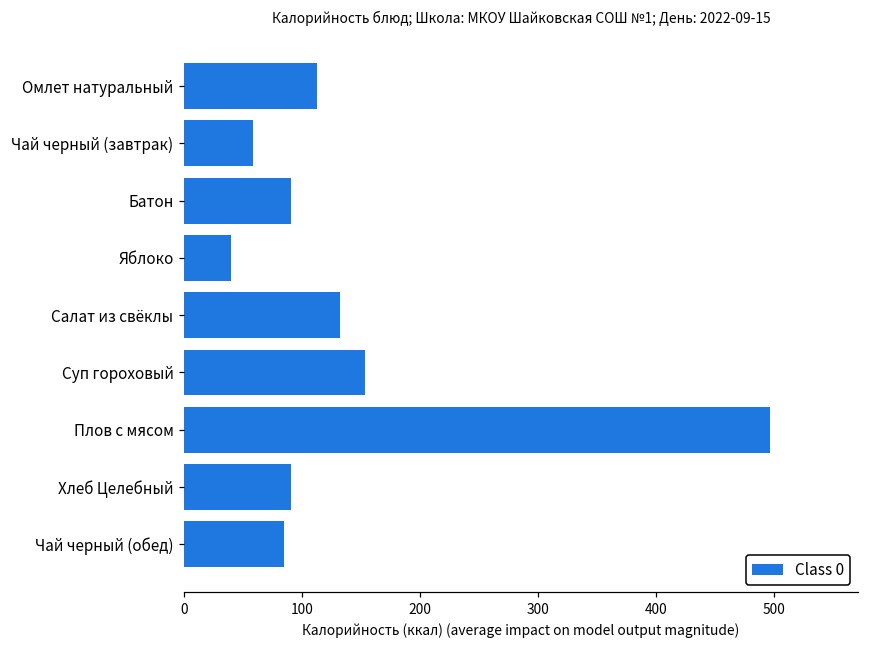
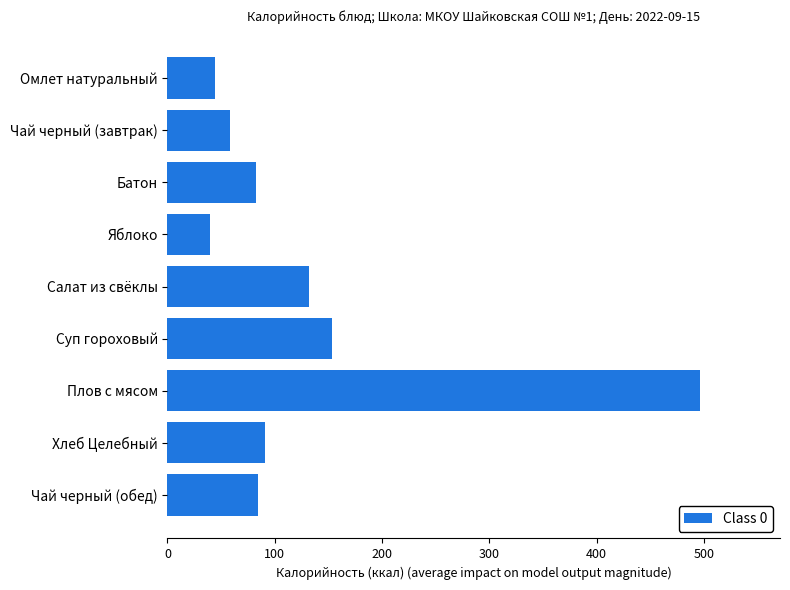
Омлет натуральный: 113 -> 44
Батон: 91 -> 83
